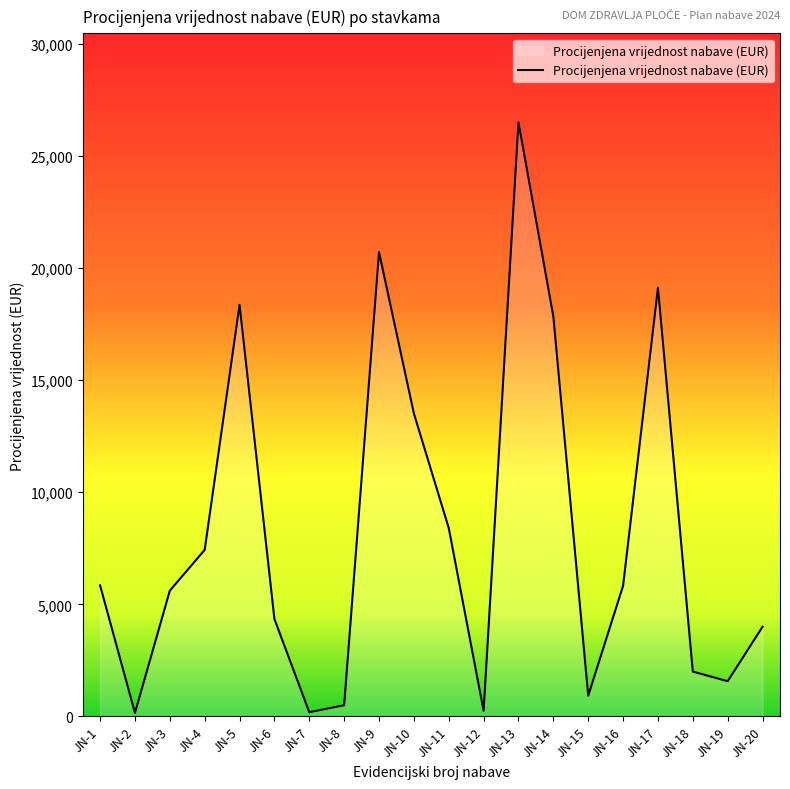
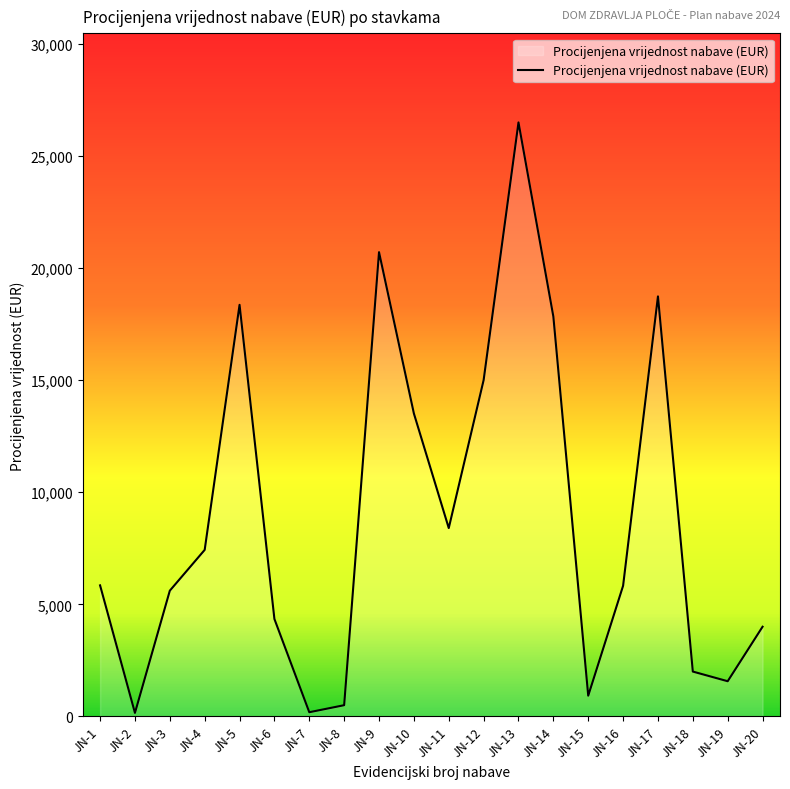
JN-12: 300 -> 15,000
JN-17: 19,100 -> 18,700
